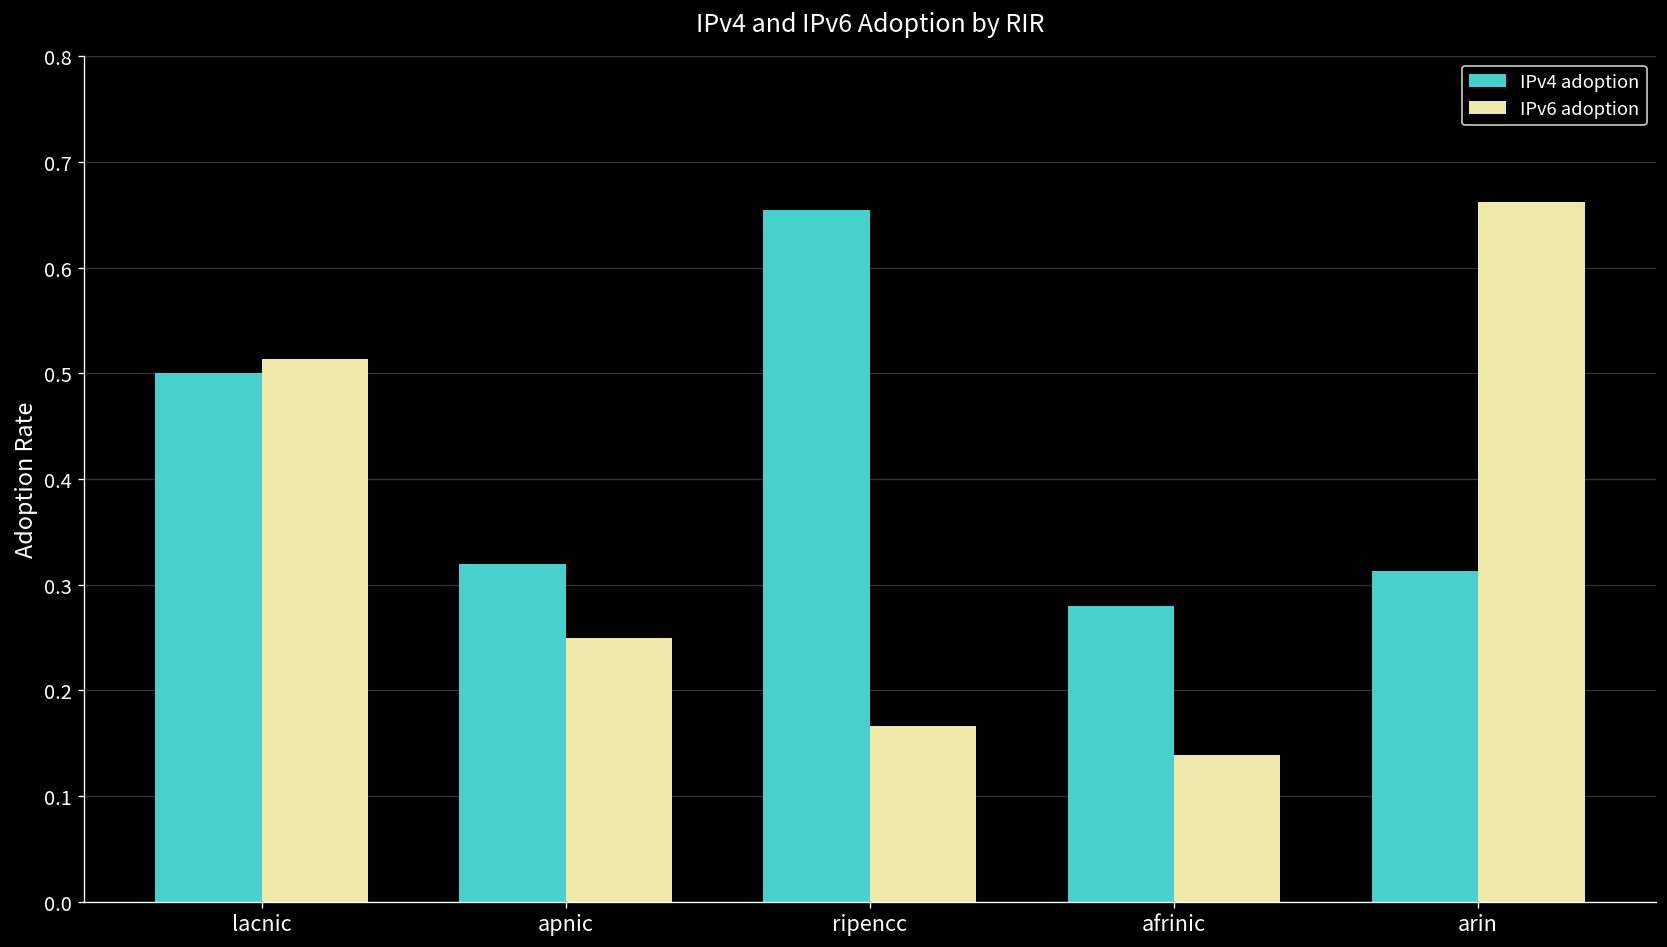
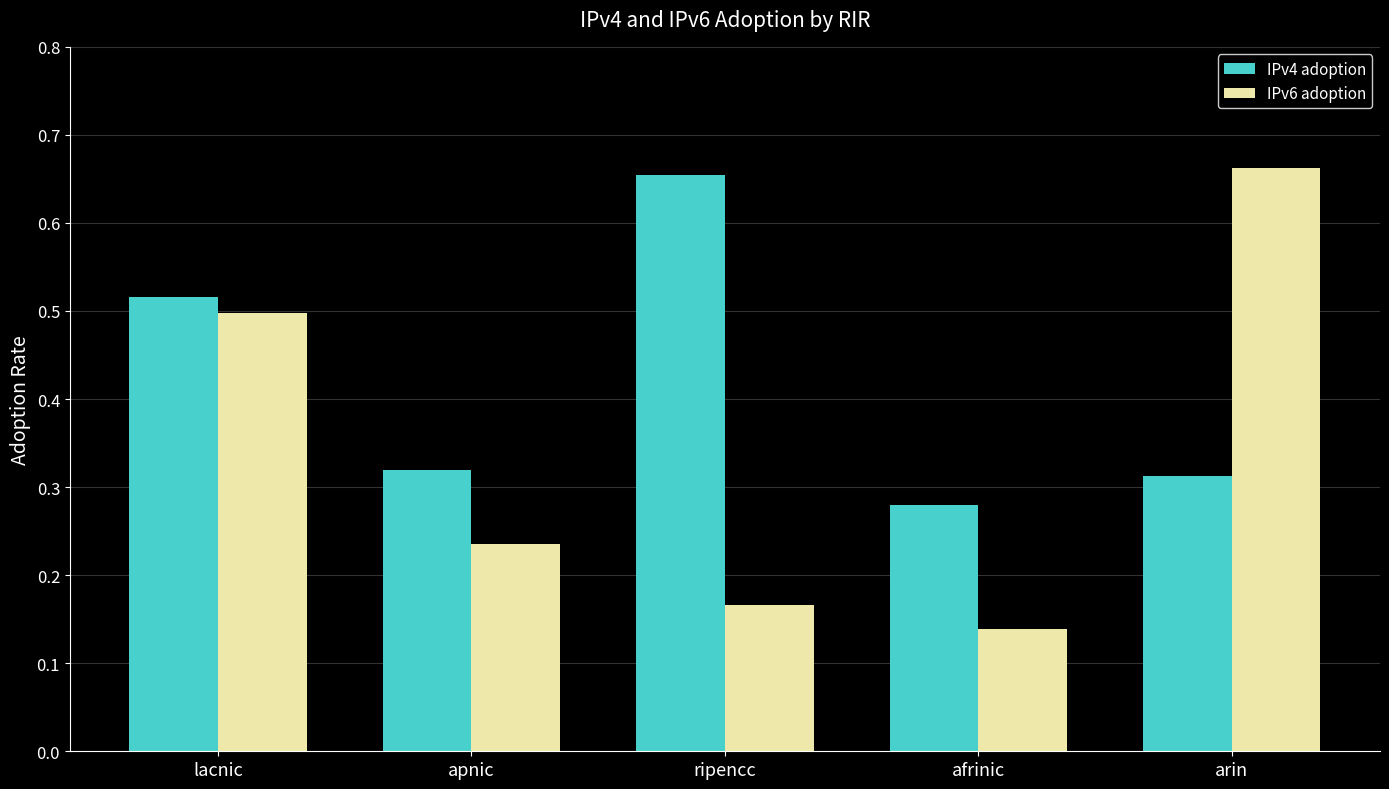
IPv4 adoption, lacnic: 0.50 -> 0.52
IPv6 adoption, lacnic: 0.51 -> 0.50
IPv6 adoption, apnic: 0.25 -> 0.24
